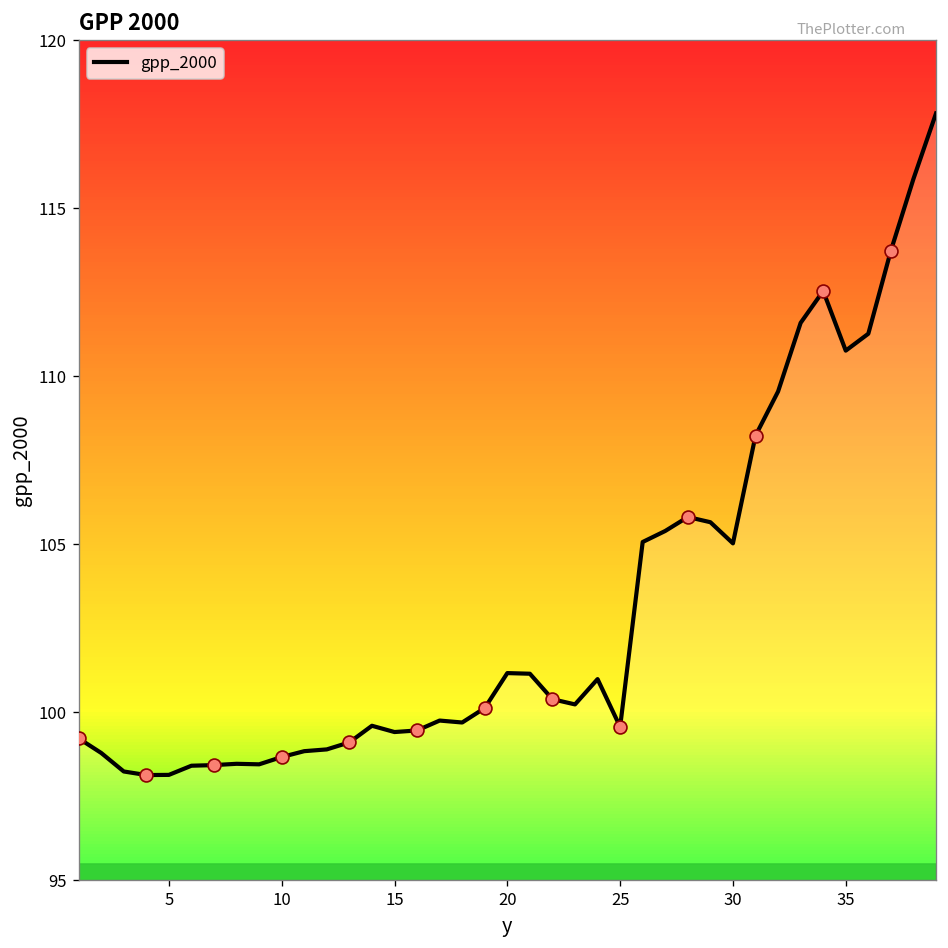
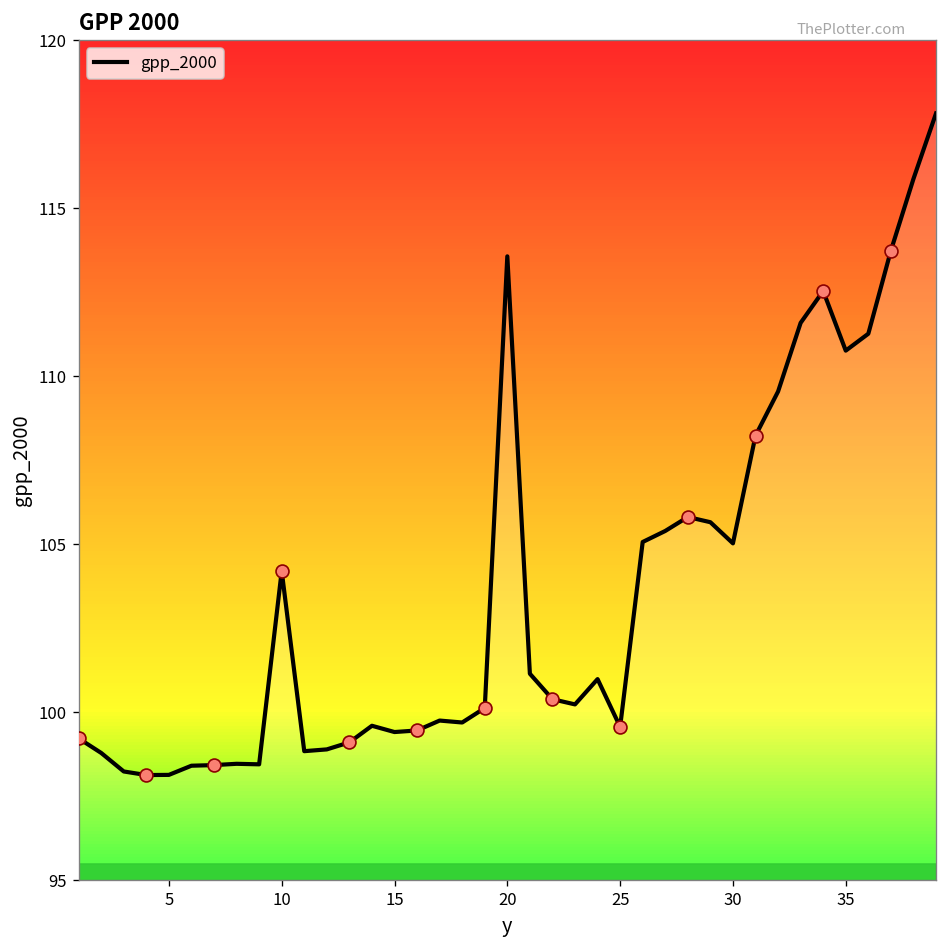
gpp_2000, 10: 98.7 -> 104.2
gpp_2000, 20: 101.2 -> 113.6
